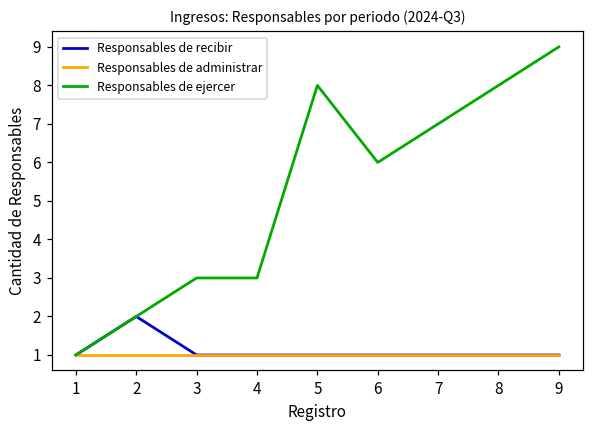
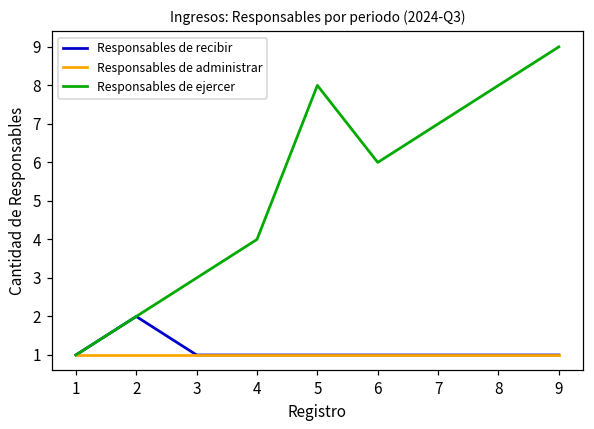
Responsables de ejercer, 4: 3 -> 4
